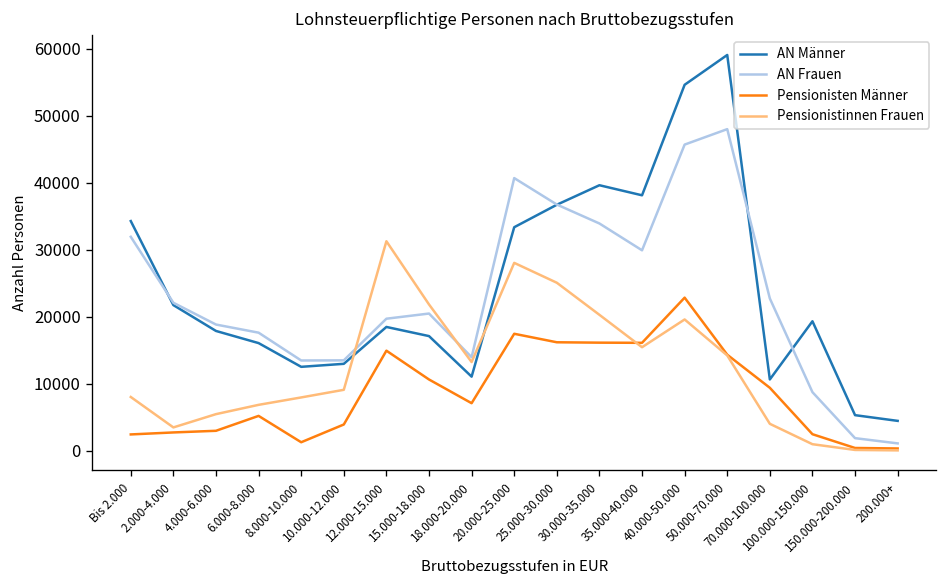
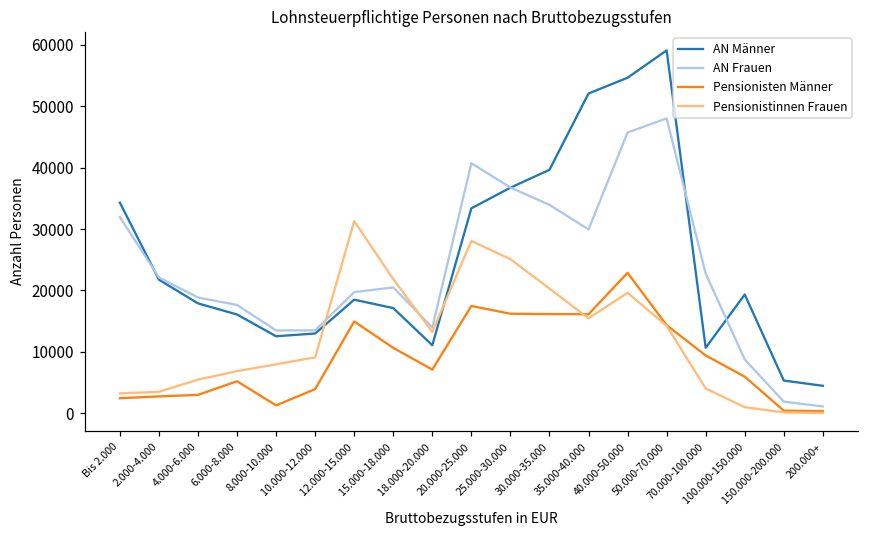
Pensionistinnen Frauen, Bis 2.000: 8000 -> 3000
AN Männer, 35.000-40.000: 38000 -> 52000
Pensionisten Männer, 100.000-150.000: 2000 -> 6000
